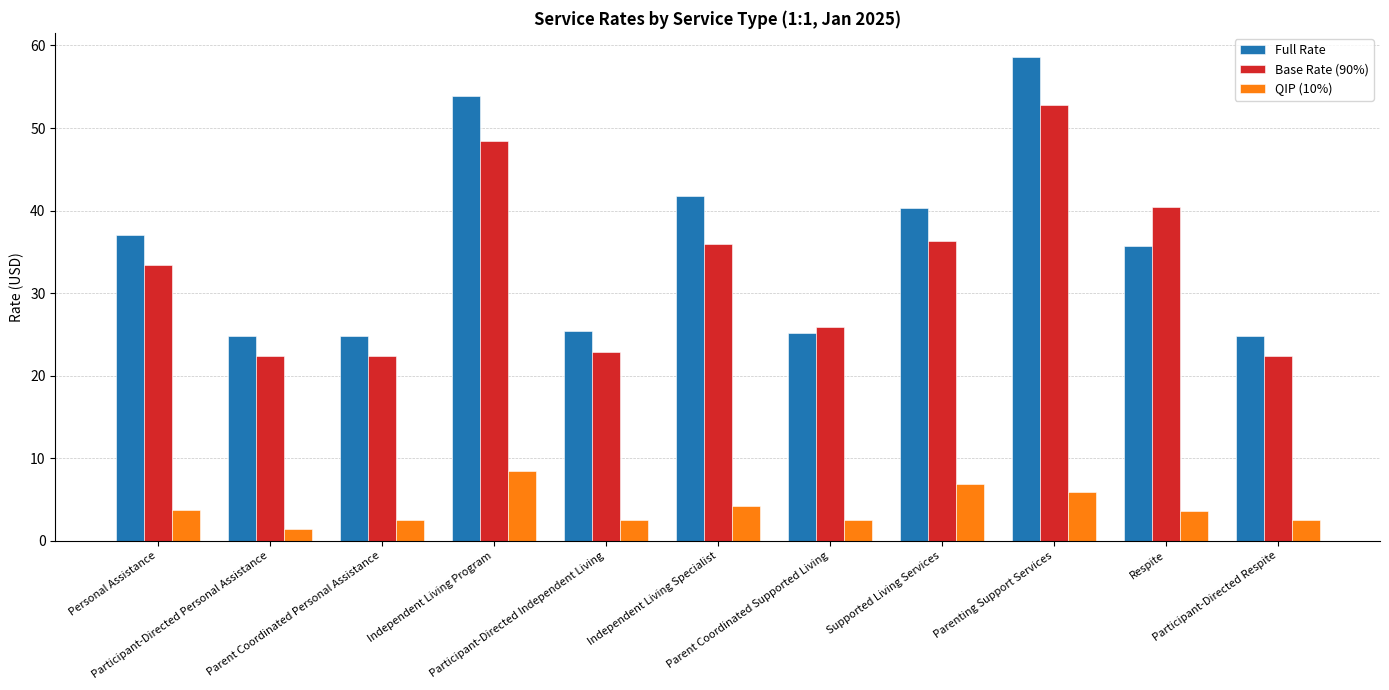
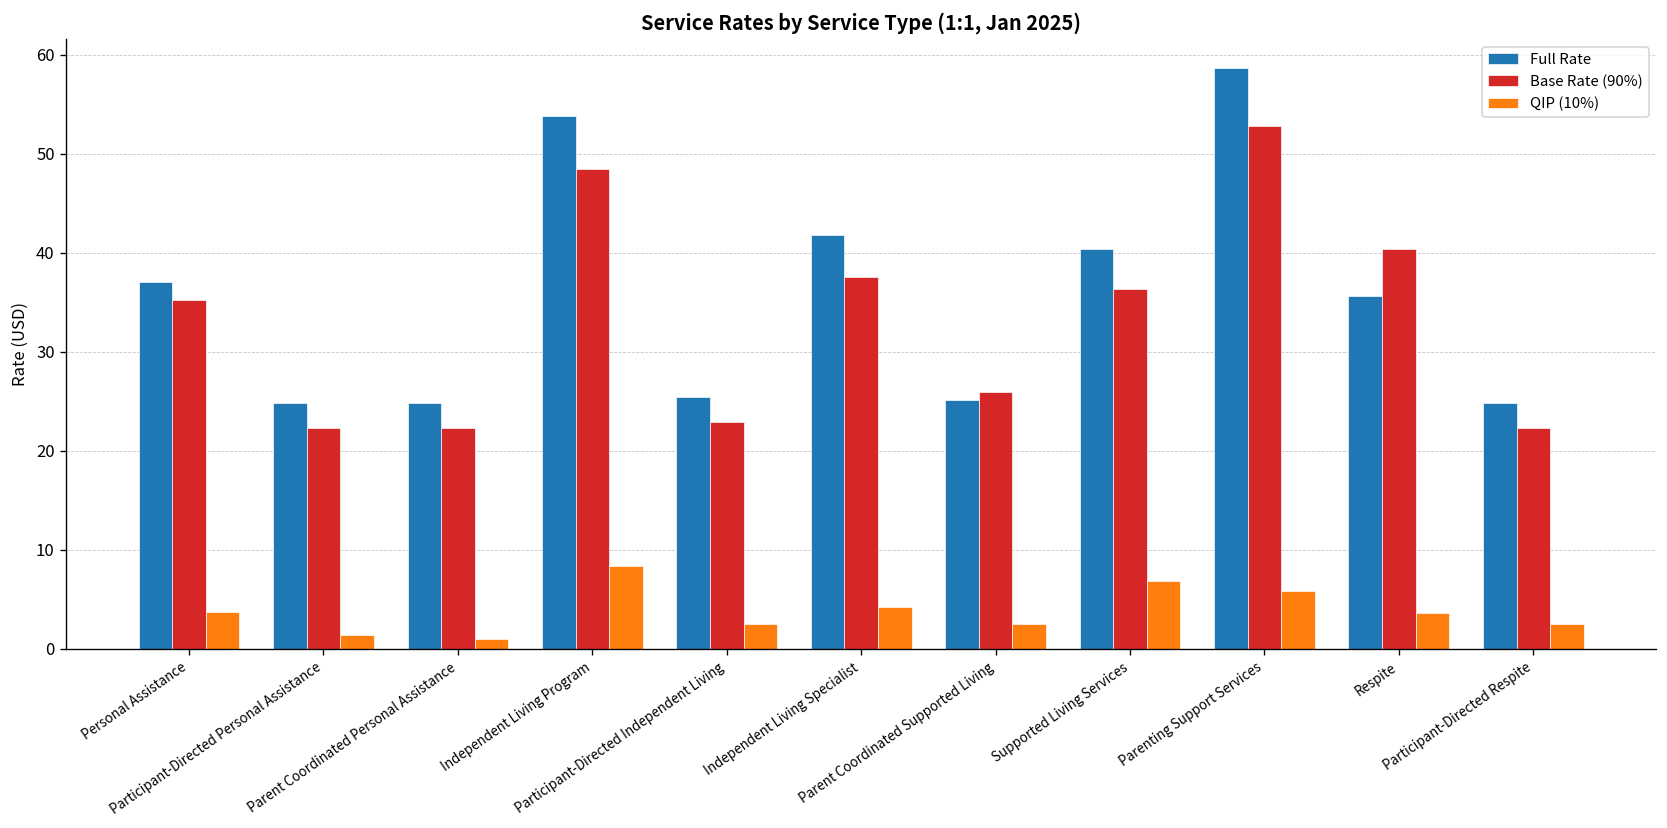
Base Rate (90%), Personal Assistance: 33 -> 35
QIP (10%), Parent Coordinated Personal Assistance: 2 -> 1
Base Rate (90%), Independent Living Specialist: 36 -> 38
